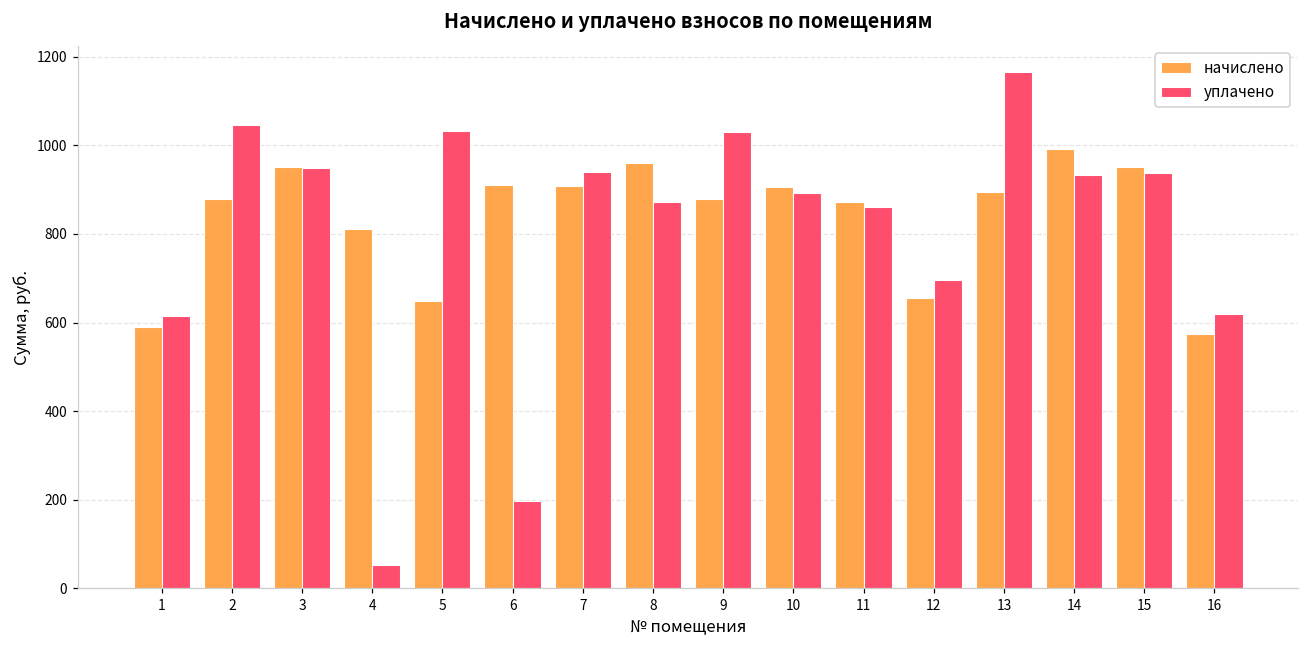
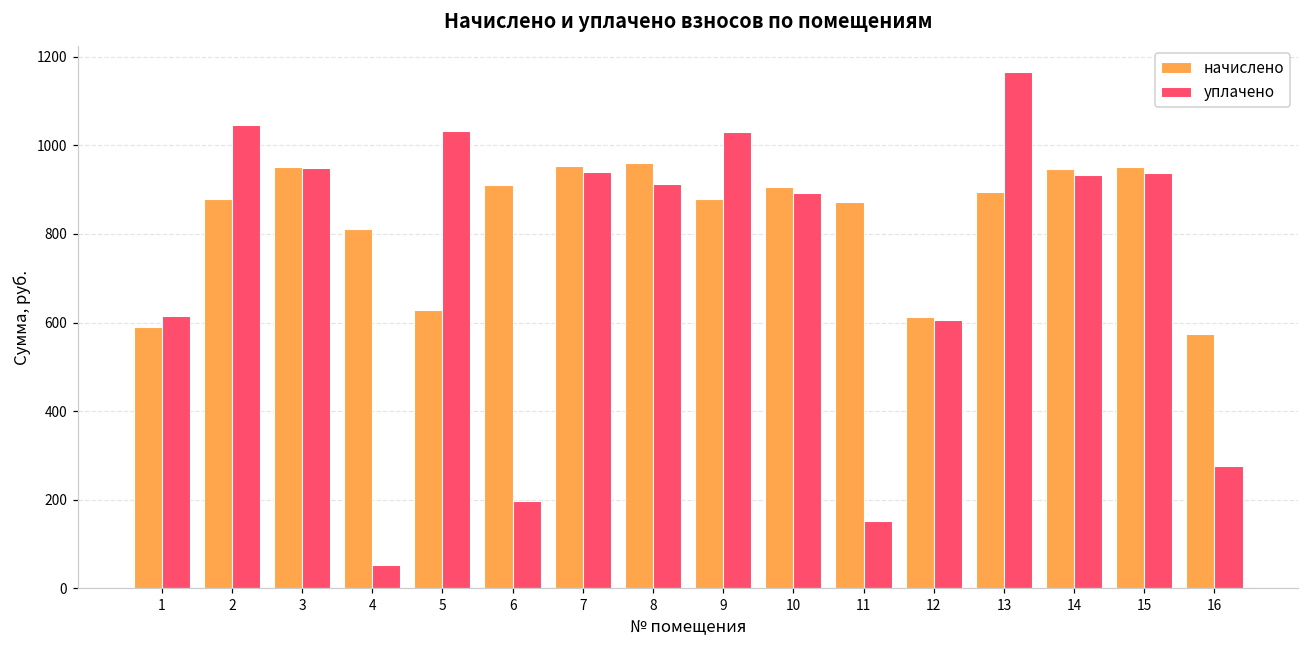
начислено, 5: 650 -> 630
начислено, 7: 910 -> 950
уплачено, 8: 870 -> 910
уплачено, 11: 860 -> 150
начислено, 12: 660 -> 610
уплачено, 12: 700 -> 600
начислено, 14: 990 -> 950
уплачено, 16: 620 -> 280
